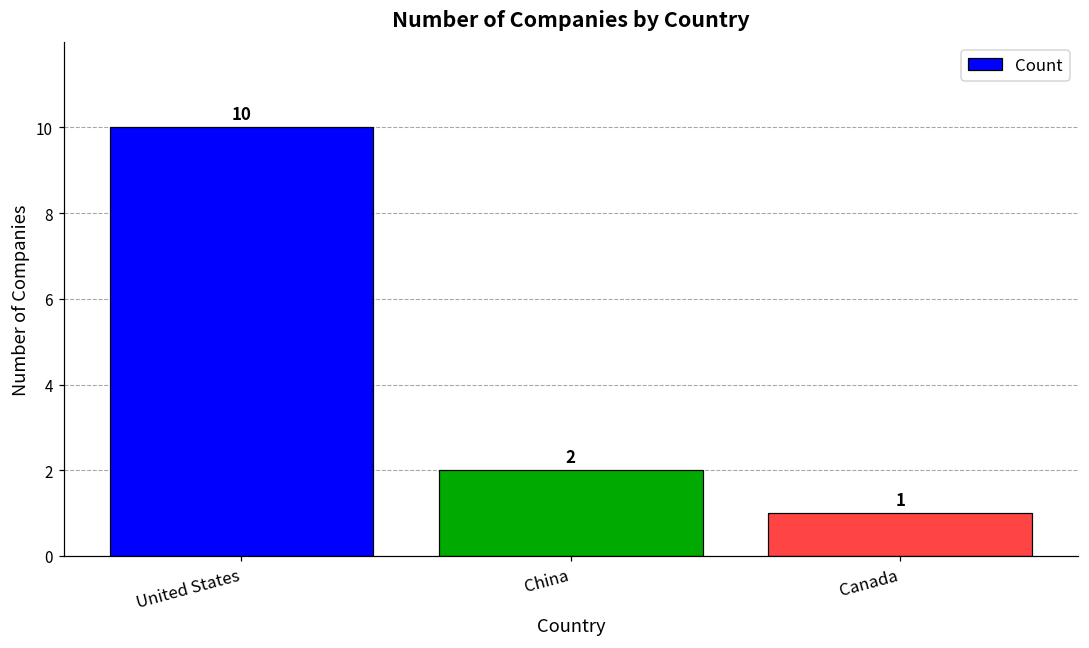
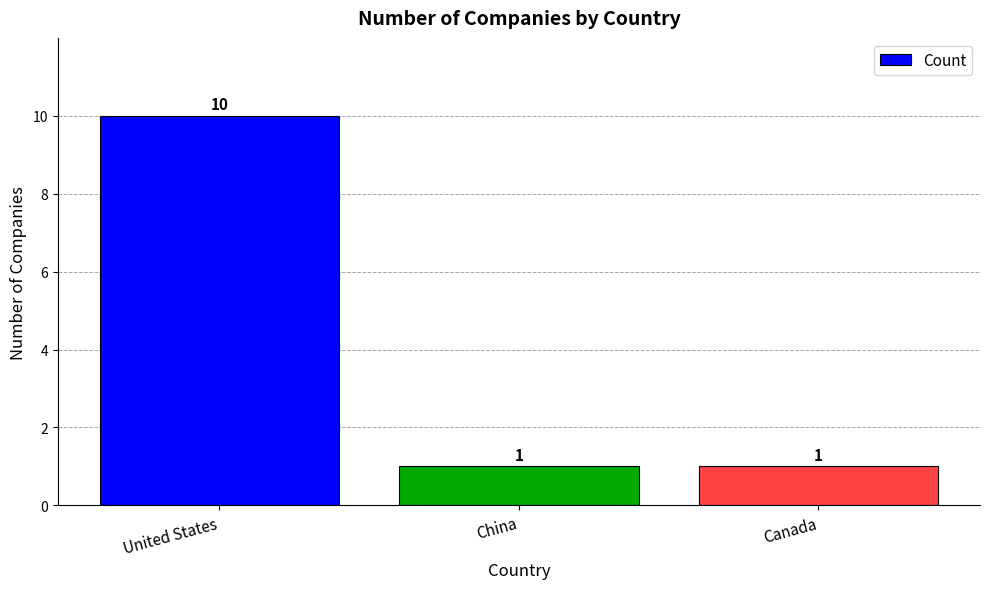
China: 2 -> 1
